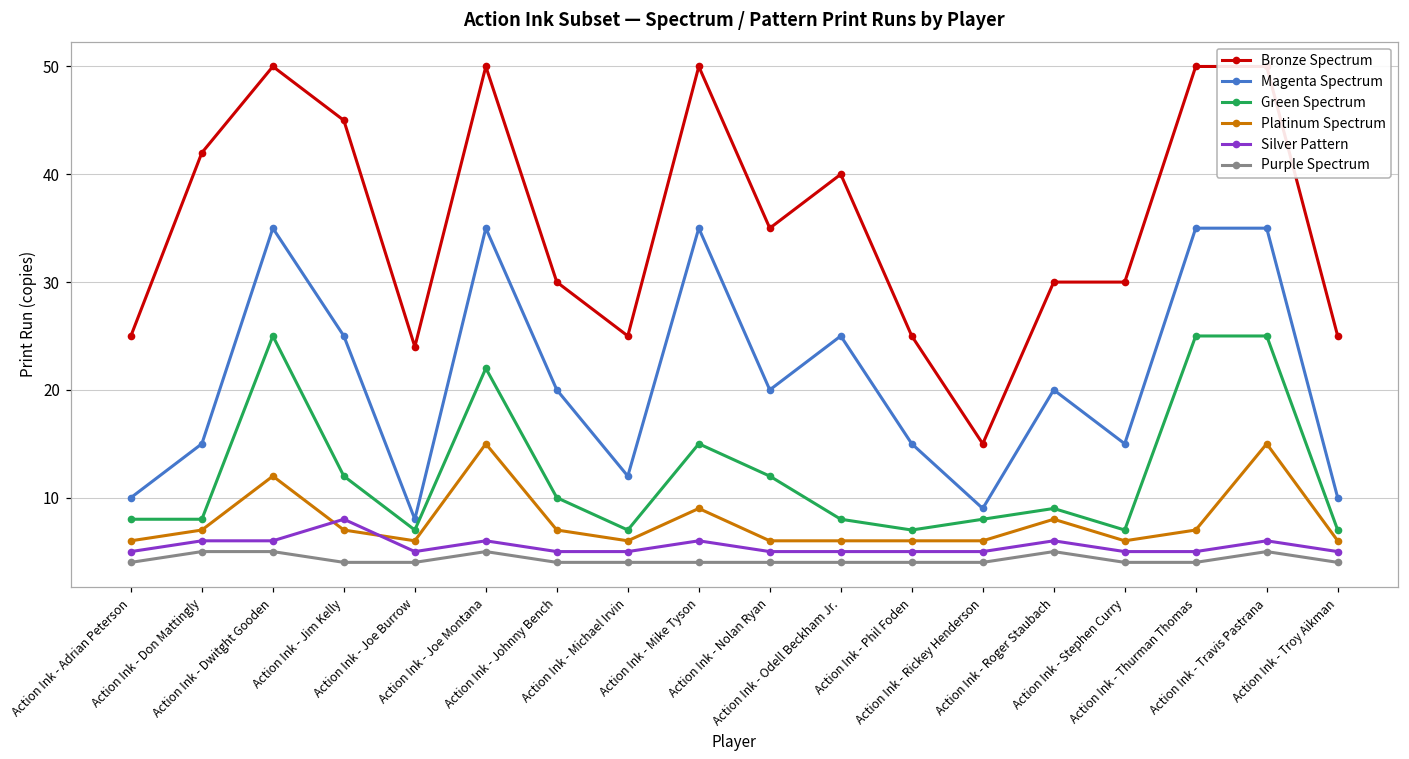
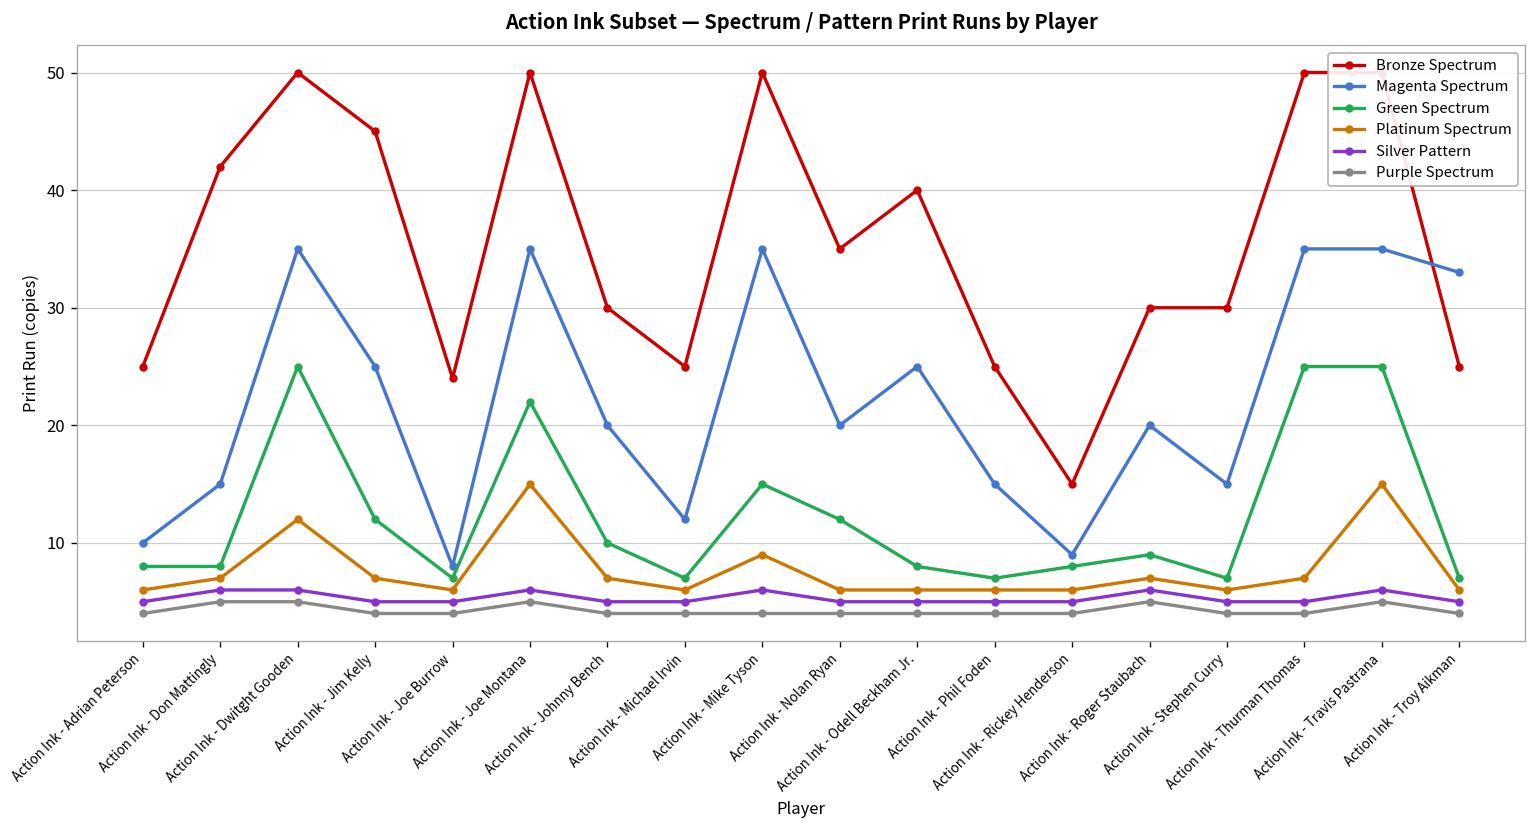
Silver Pattern, Action Ink - Jim Kelly: 8 -> 5
Platinum Spectrum, Action Ink - Roger Staubach: 8 -> 7
Magenta Spectrum, Action Ink - Troy Aikman: 10 -> 33
